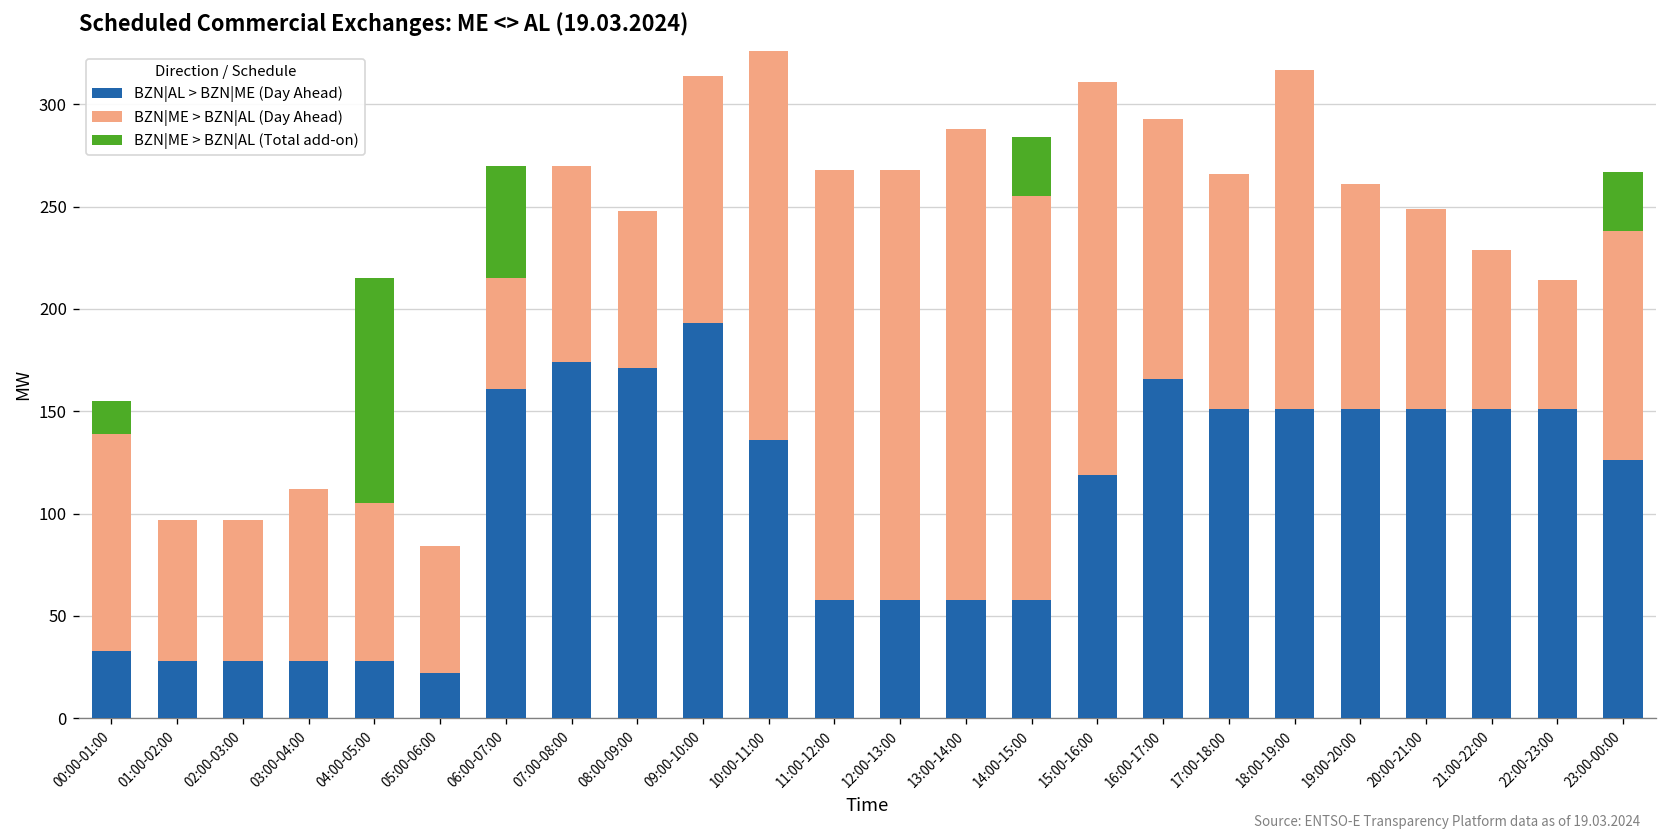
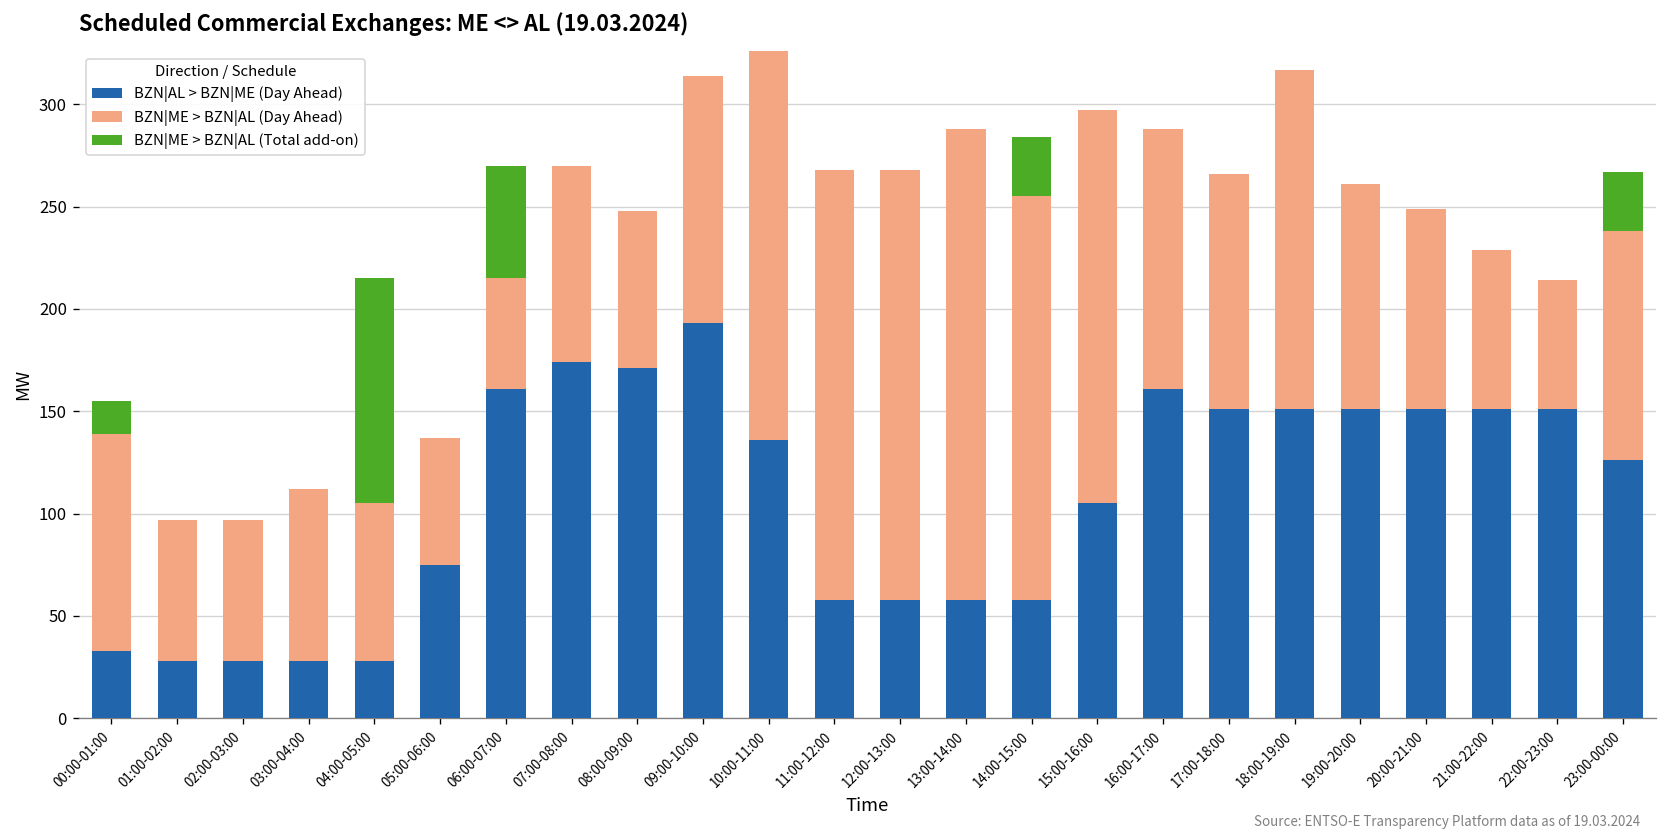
BZN|AL > BZN|ME (Day Ahead), 05:00-06:00: 22 -> 75
BZN|AL > BZN|ME (Day Ahead), 15:00-16:00: 119 -> 105
BZN|AL > BZN|ME (Day Ahead), 16:00-17:00: 166 -> 161
